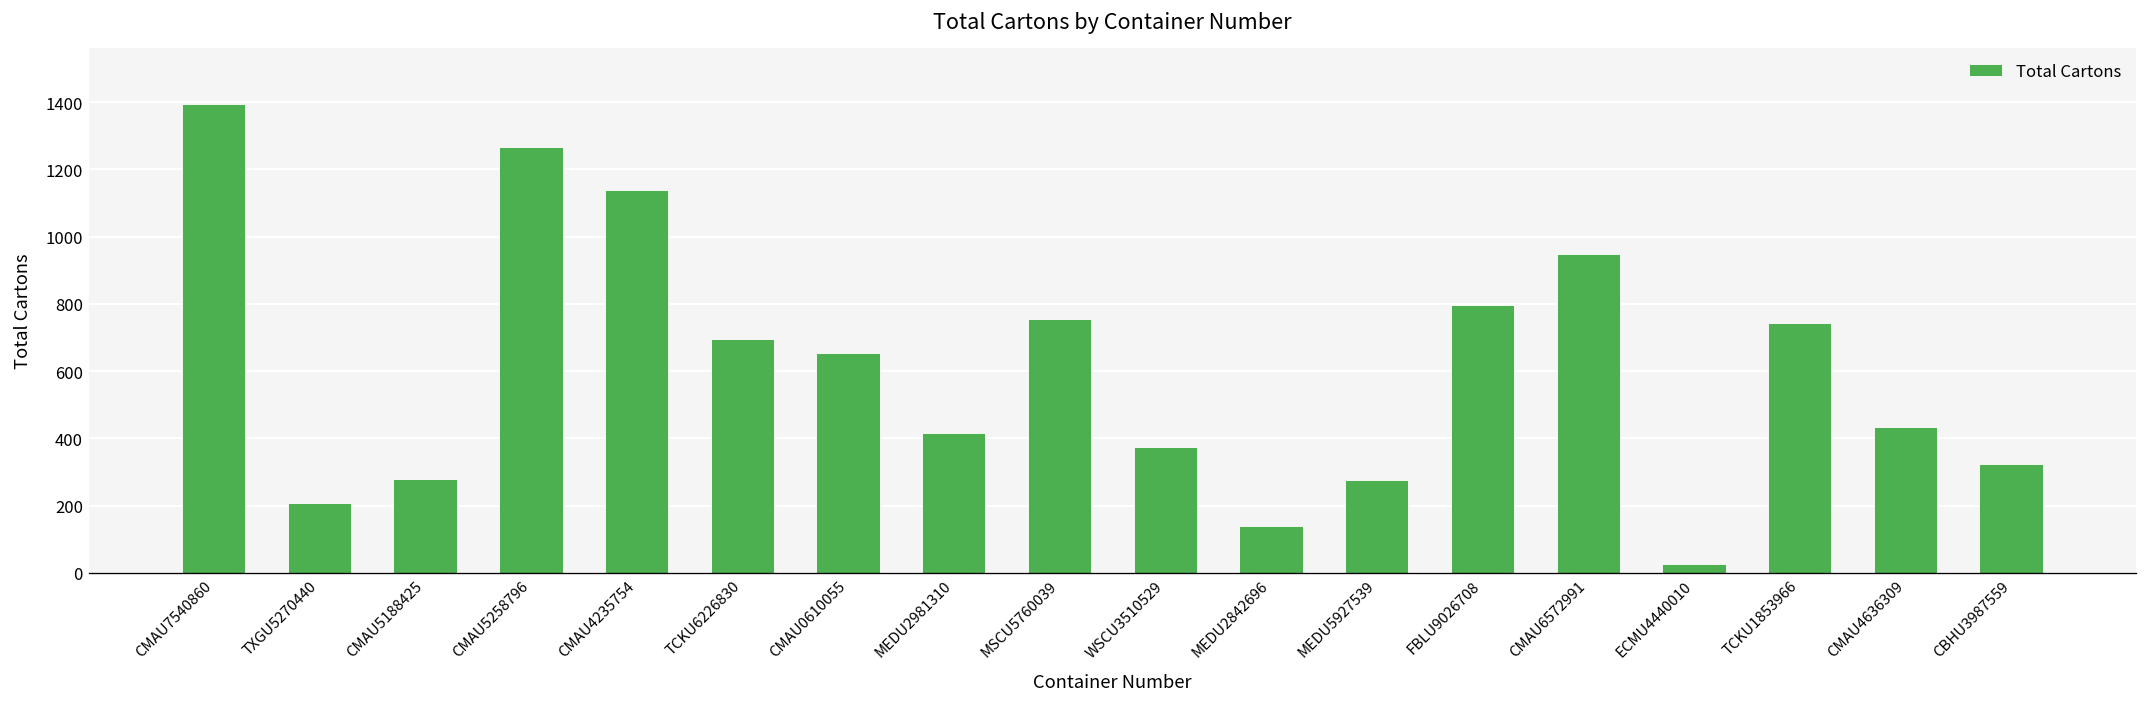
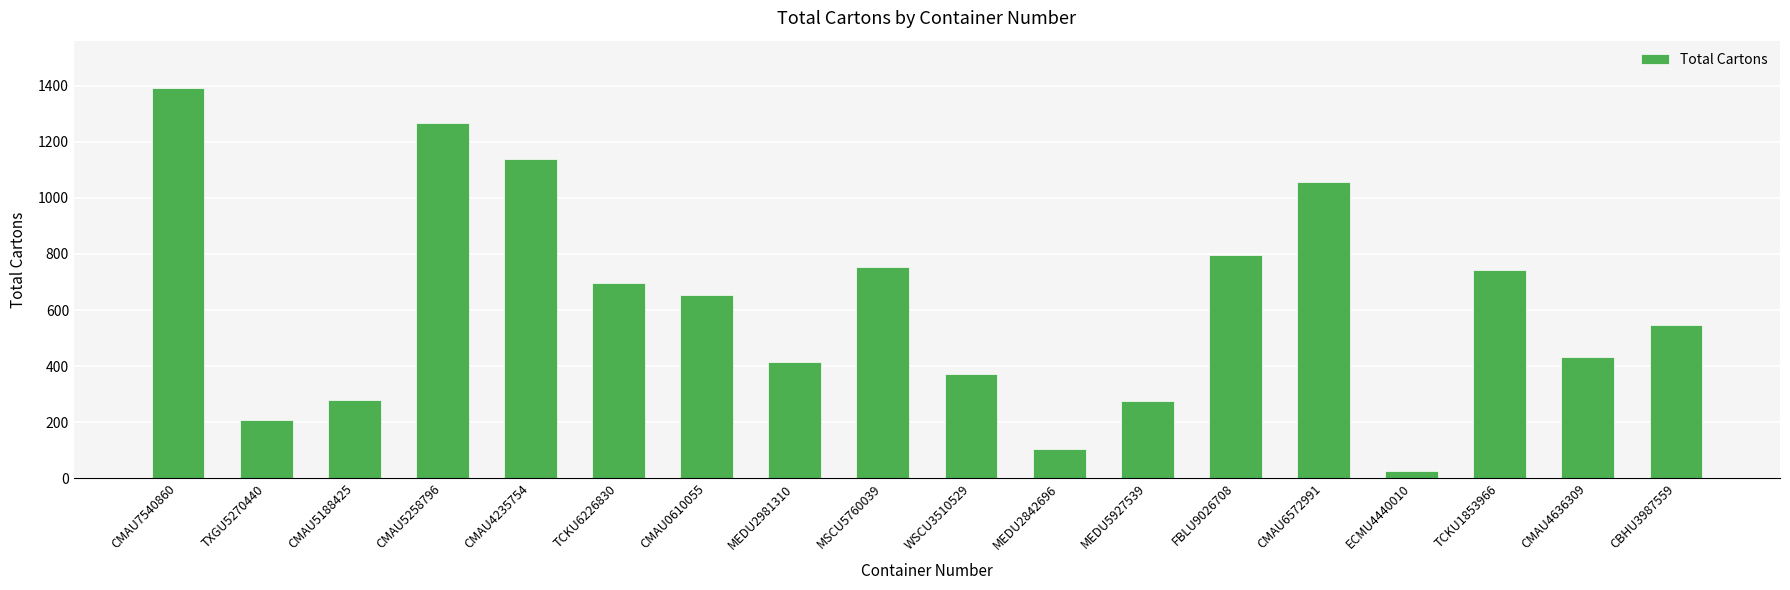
MEDU2842696: 140 -> 110
CMAU6572991: 950 -> 1060
CBHU3987559: 320 -> 550
